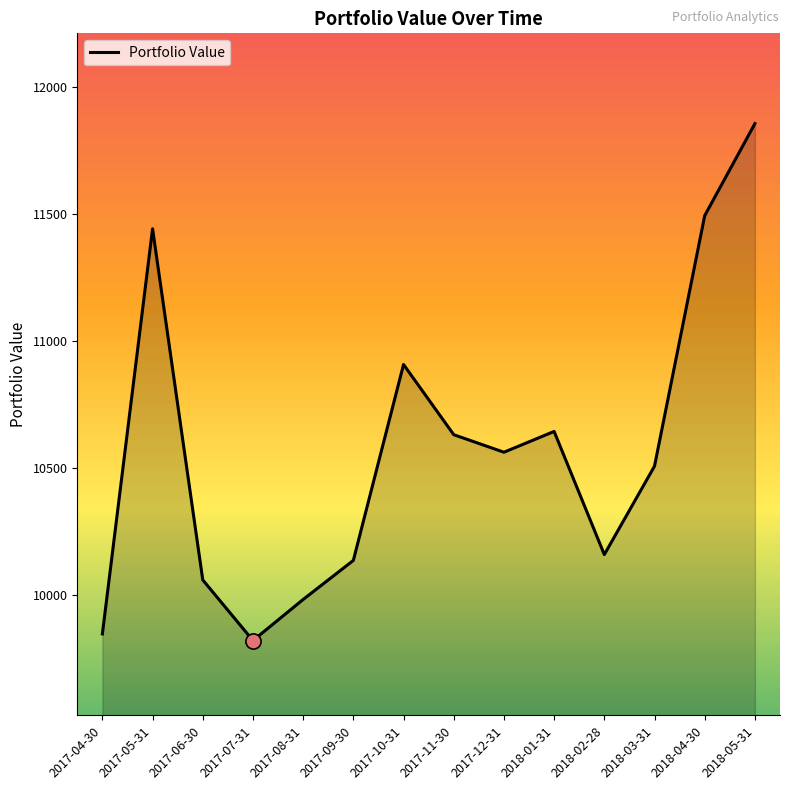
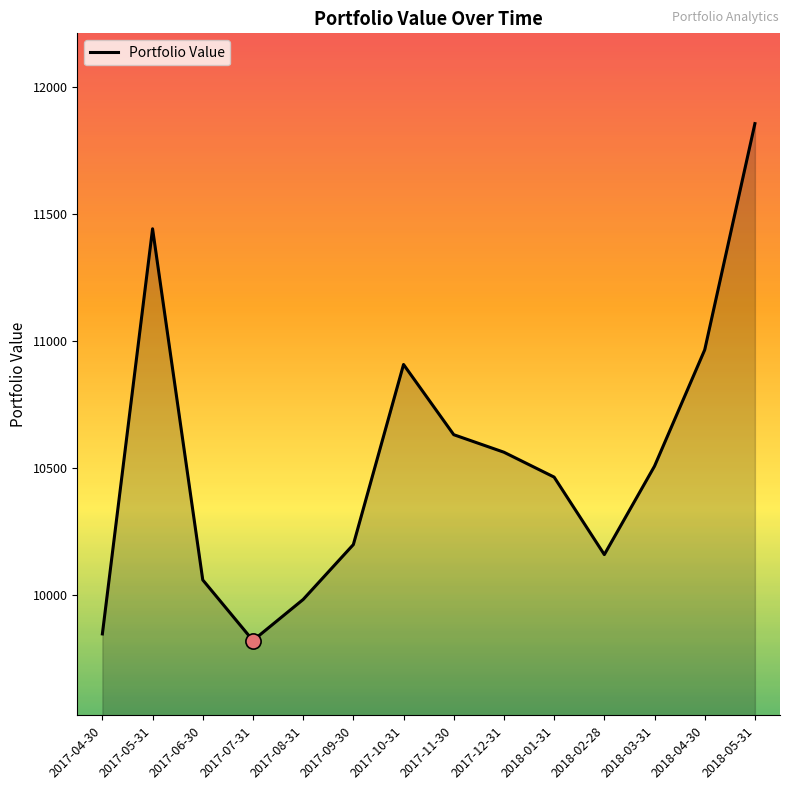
Portfolio Value, 2017-09-30: 10130 -> 10200
Portfolio Value, 2018-01-31: 10640 -> 10460
Portfolio Value, 2018-04-30: 11490 -> 10960
